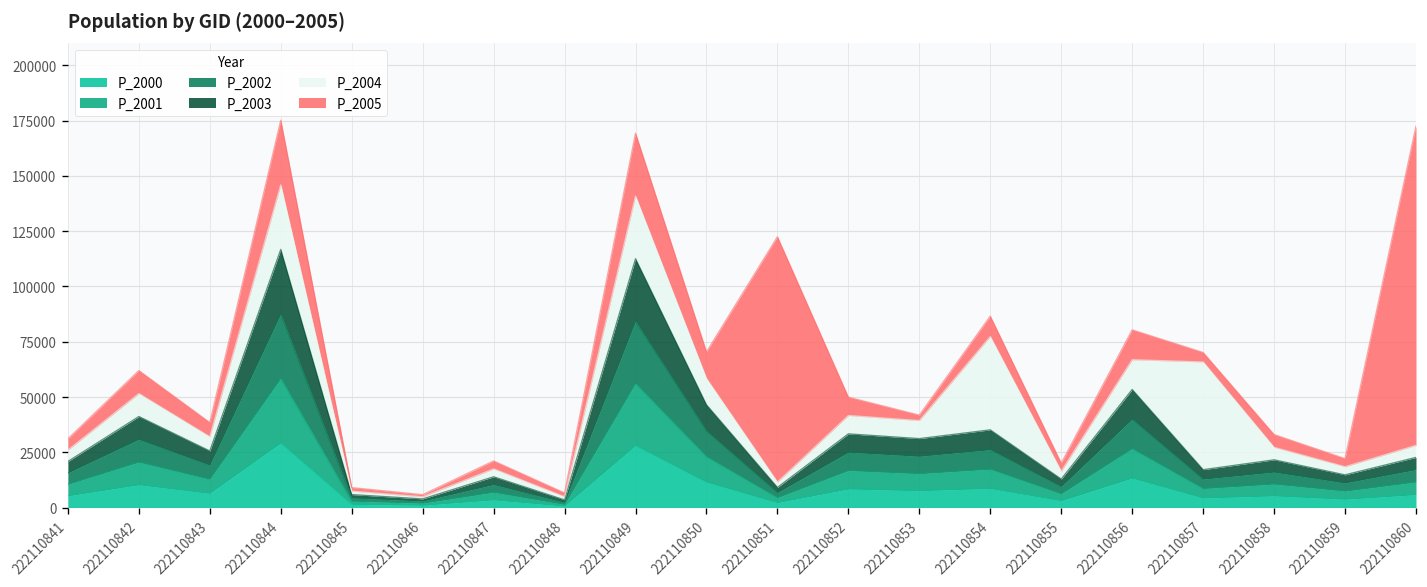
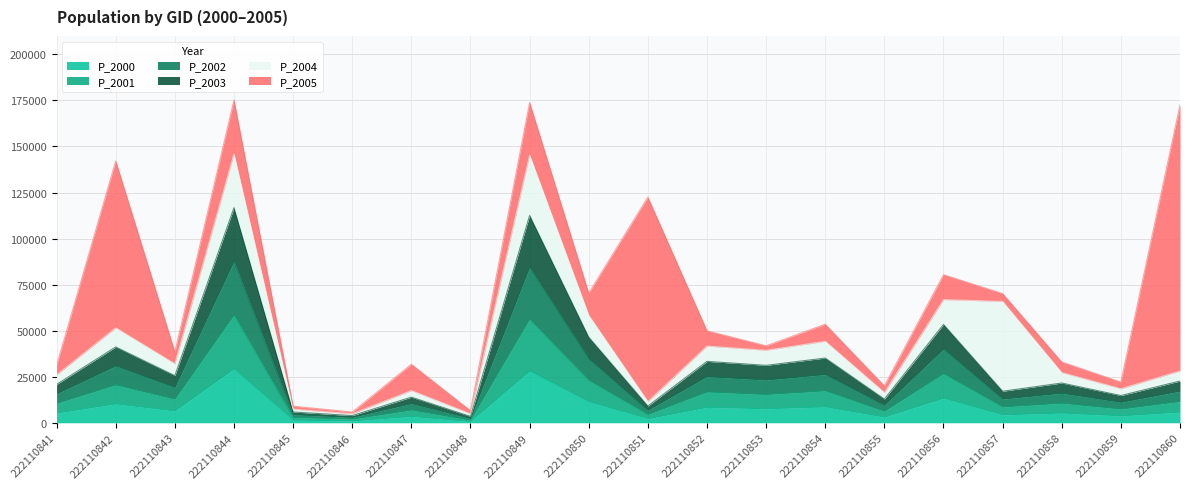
P_2005, 222110842: 10000 -> 91000
P_2005, 222110847: 4000 -> 14000
P_2004, 222110849: 28000 -> 33000
P_2004, 222110854: 42000 -> 9000
